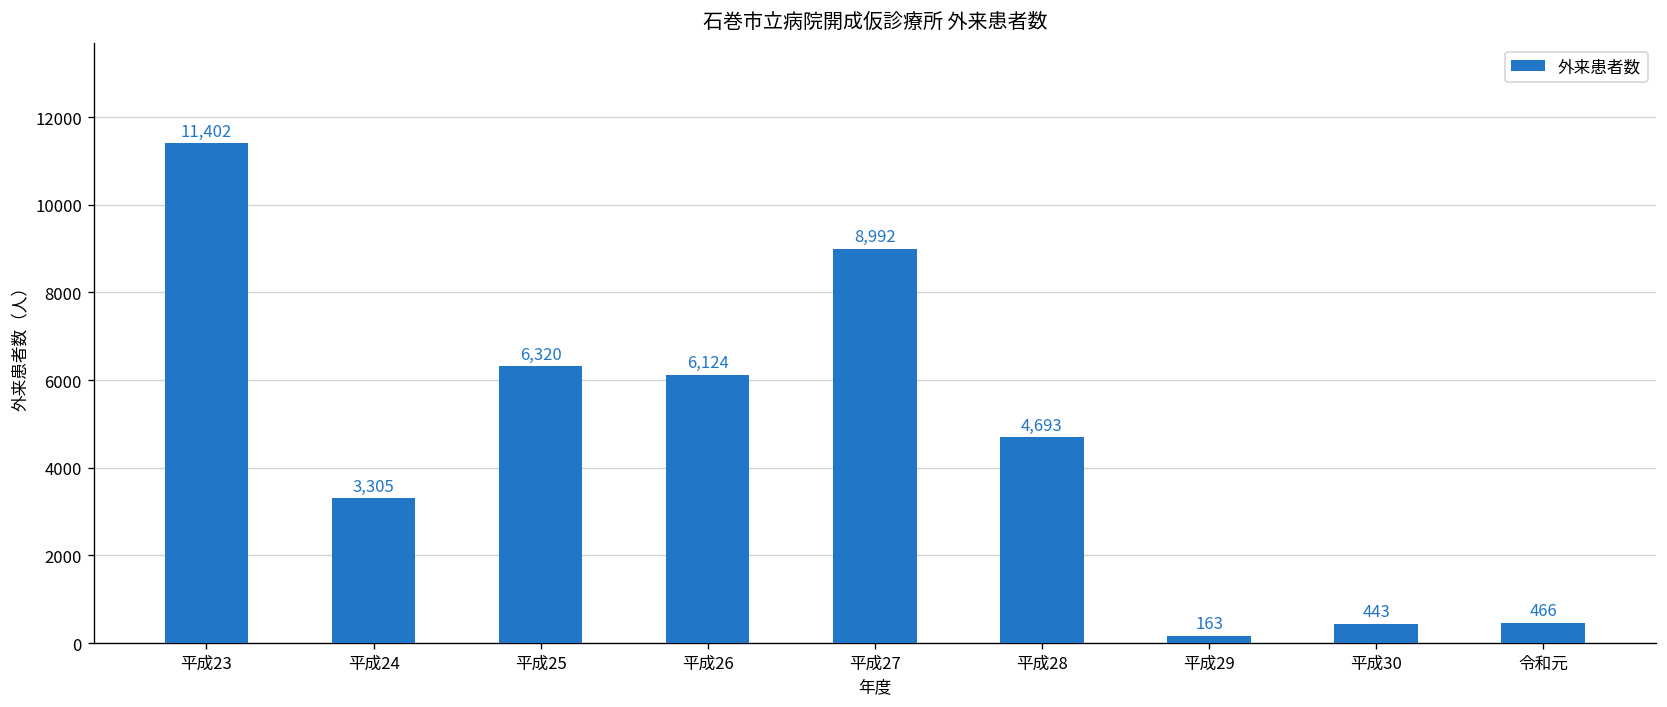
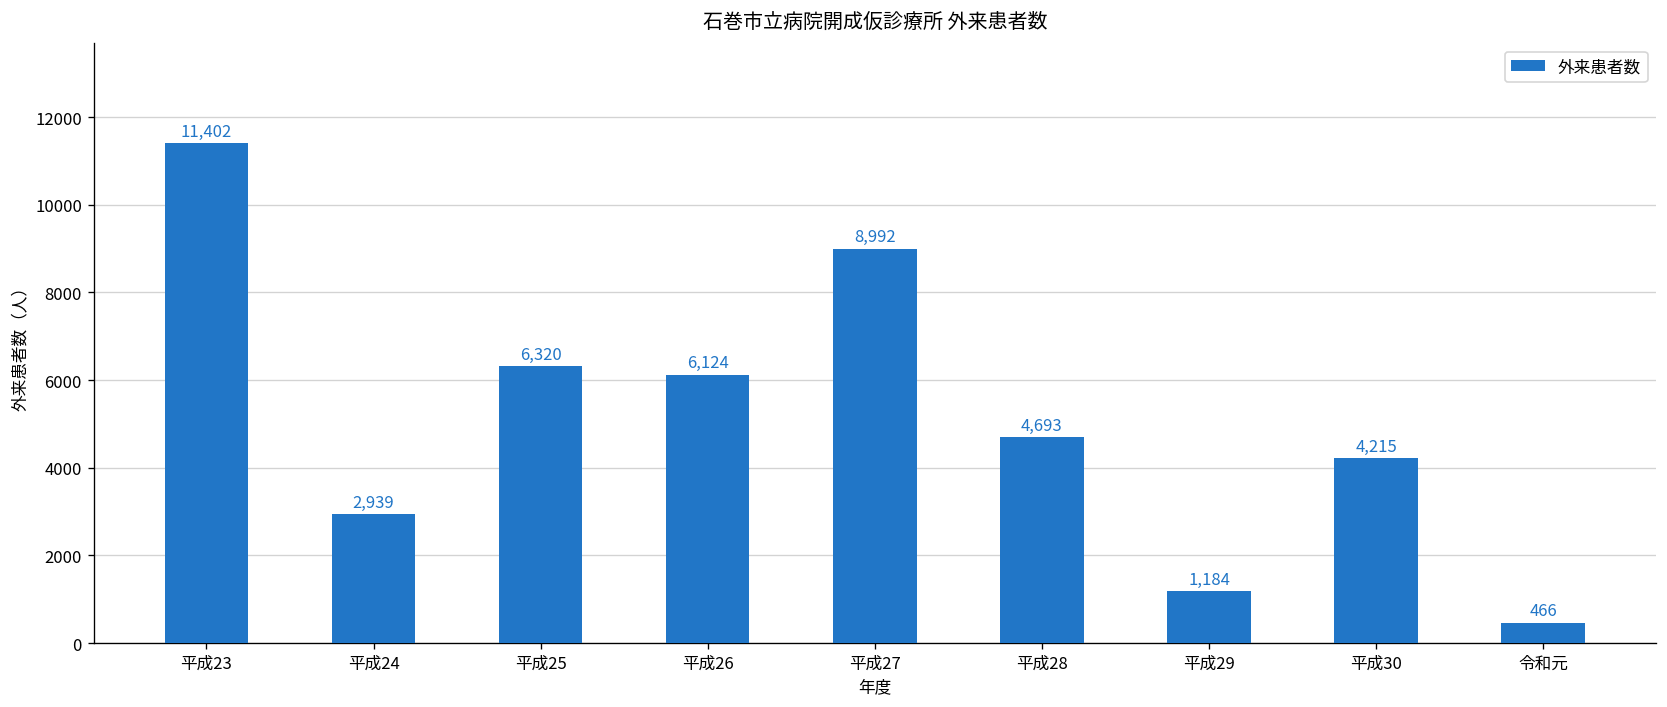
平成24: 3,305 -> 2,939
平成29: 163 -> 1,184
平成30: 443 -> 4,215
